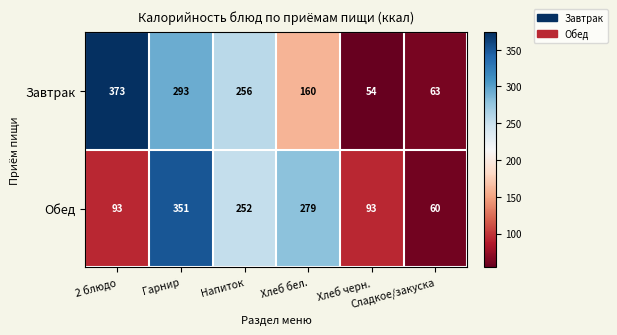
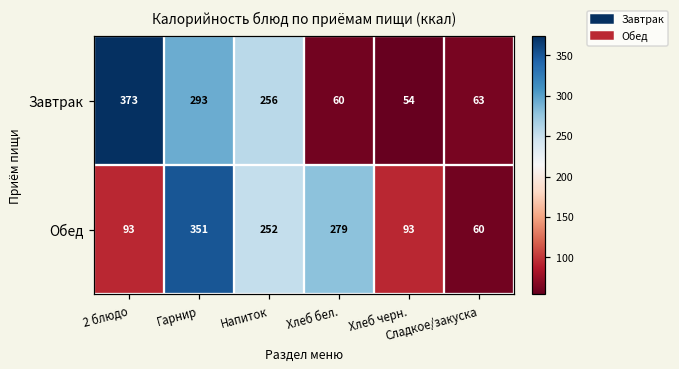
Завтрак, Хлеб бел.: 160 -> 60
